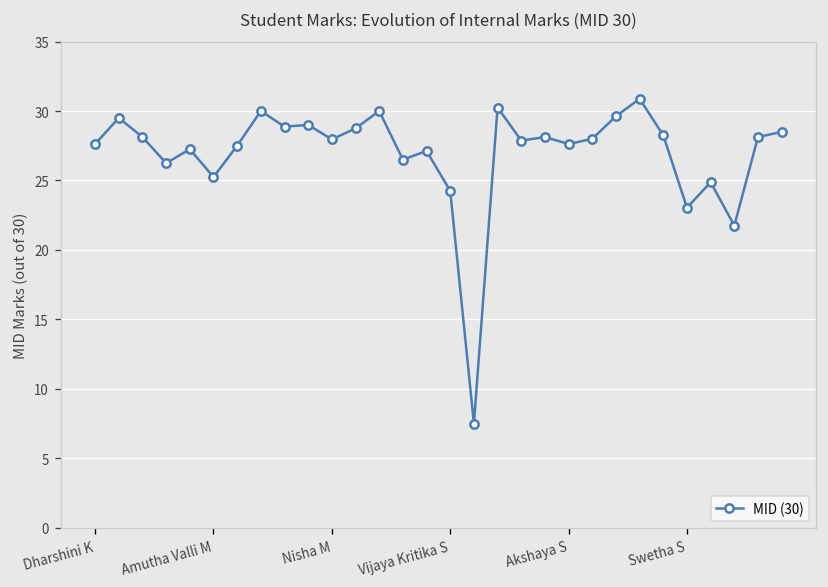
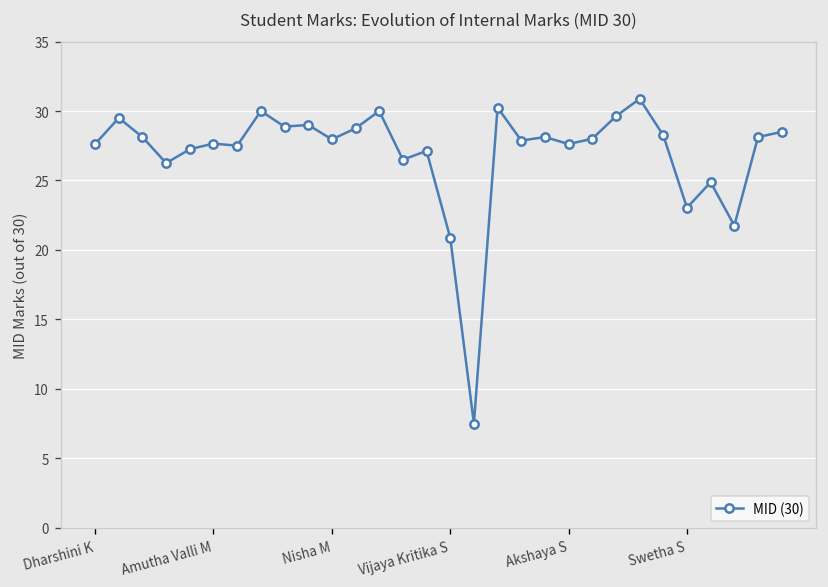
Amutha Valli M: 25.3 -> 27.7
Vijaya Kritika S: 24.3 -> 20.9
